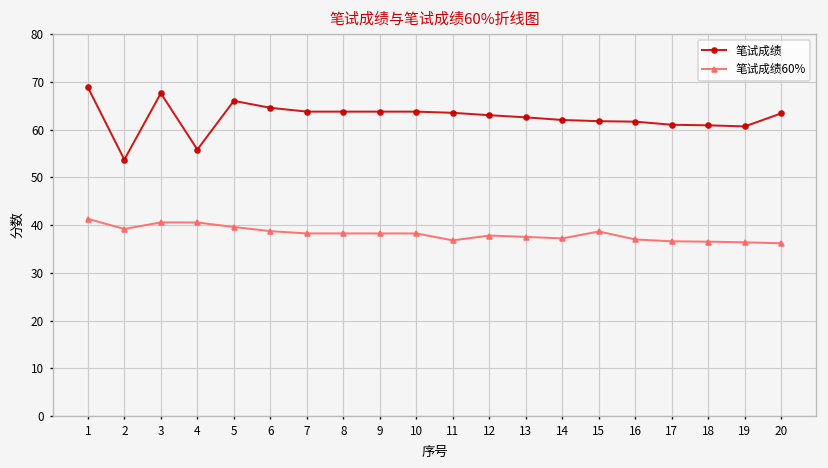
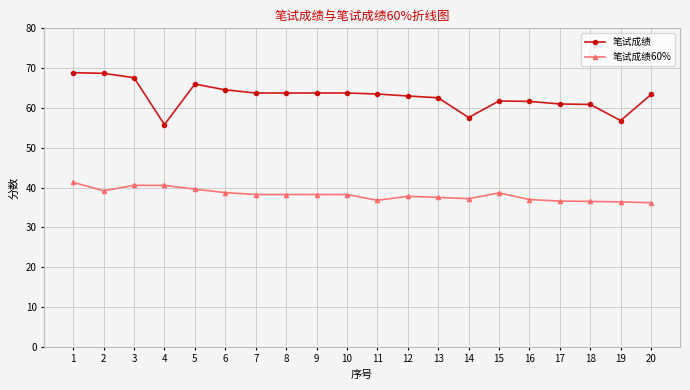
笔试成绩, 2: 54 -> 69
笔试成绩, 14: 62 -> 58
笔试成绩, 19: 61 -> 57
